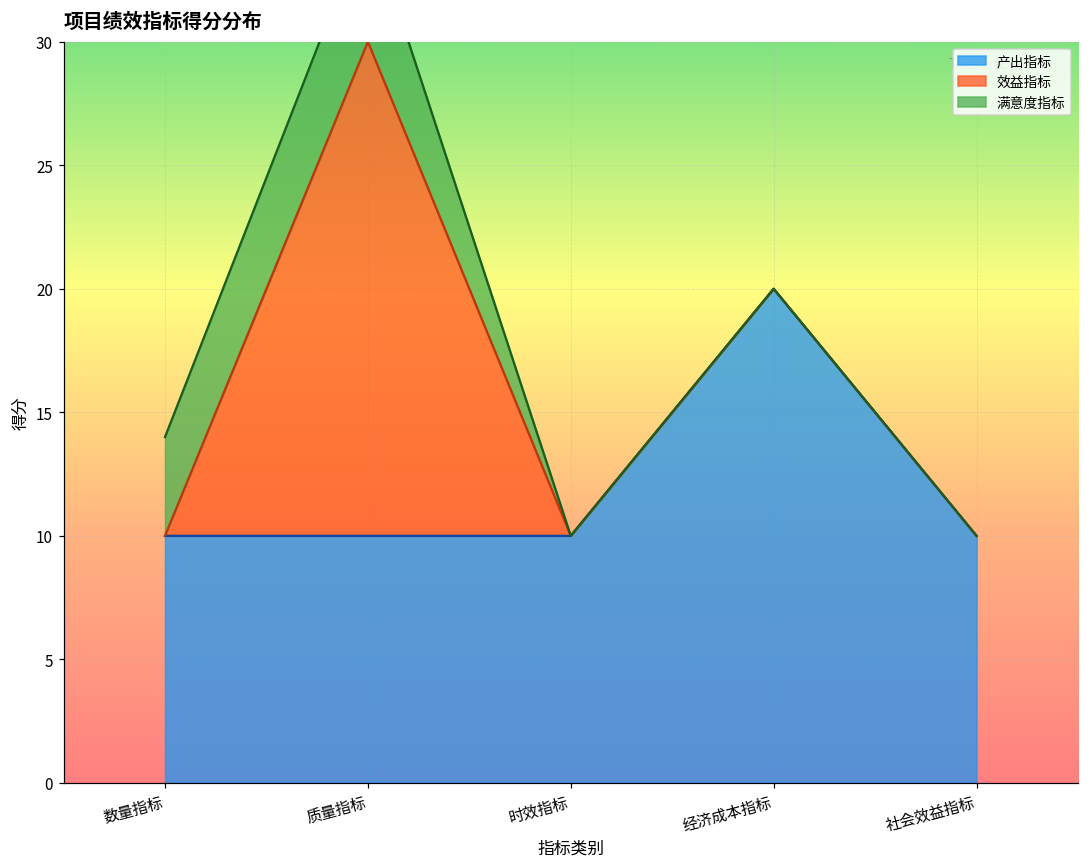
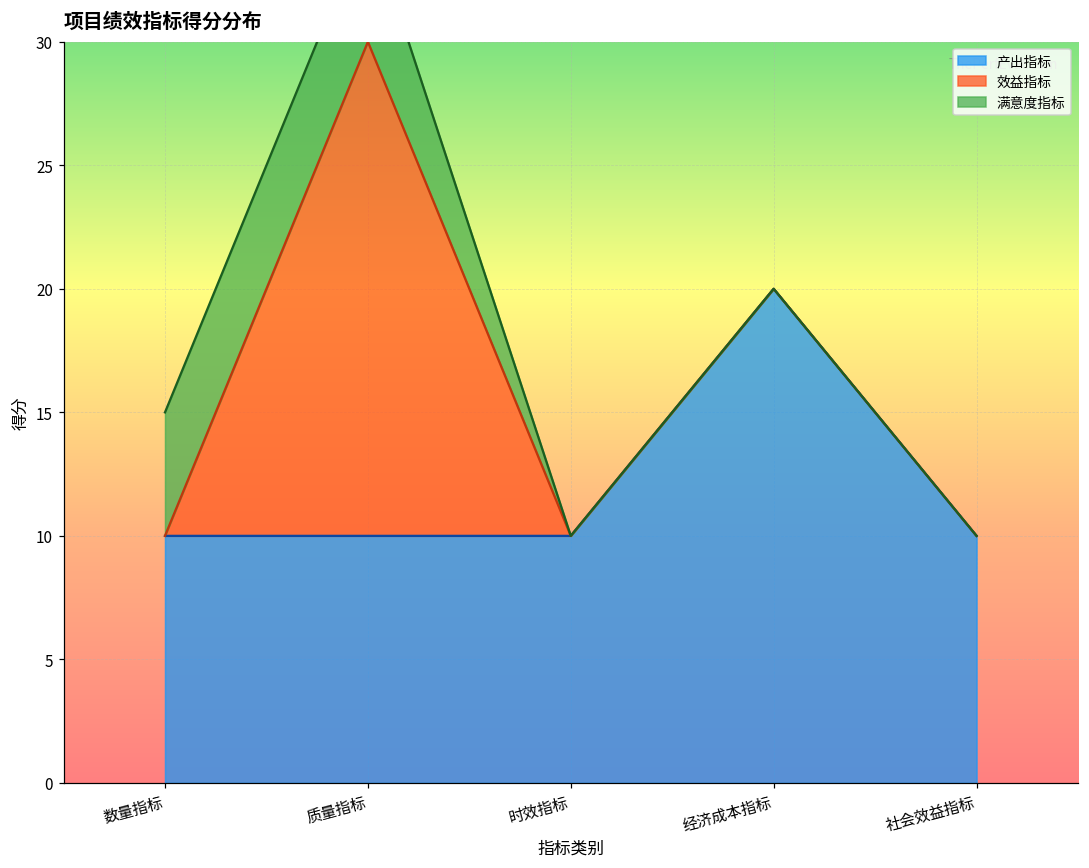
满意度指标, 数量指标: 4 -> 5
